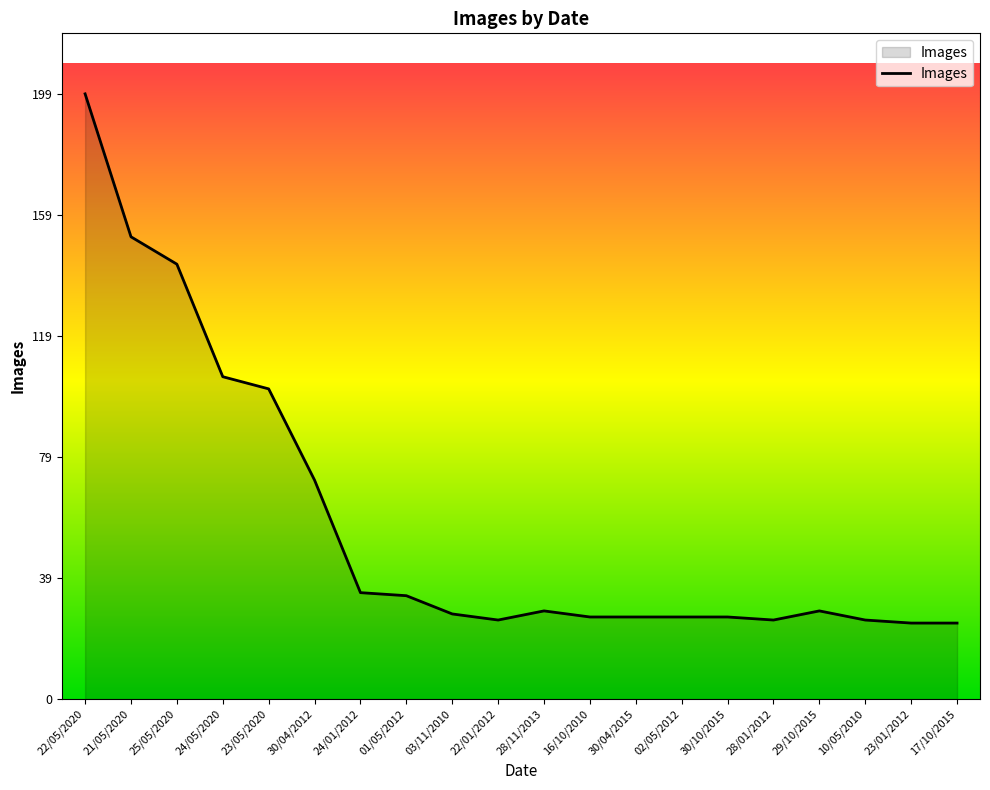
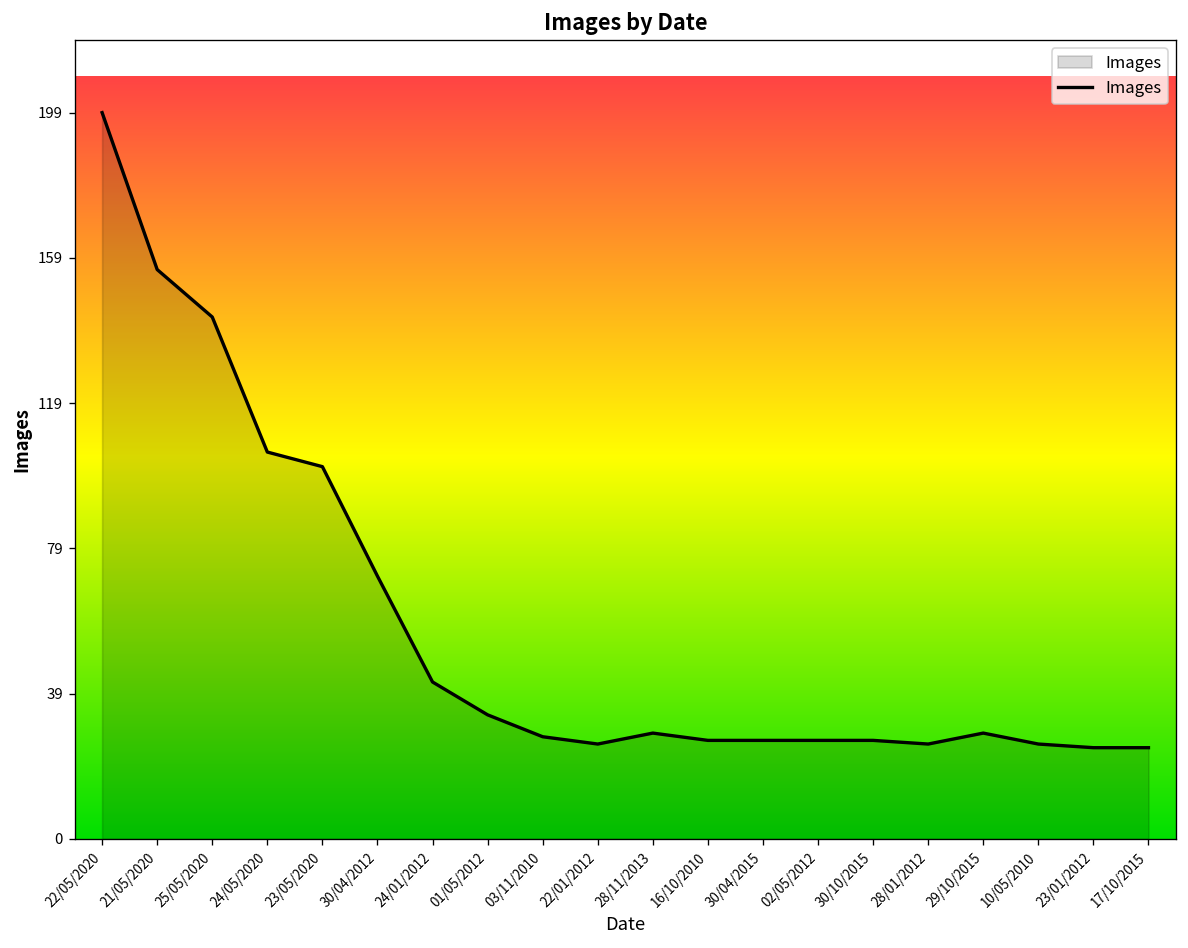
21/05/2020: 152 -> 156
24/01/2012: 35 -> 43
